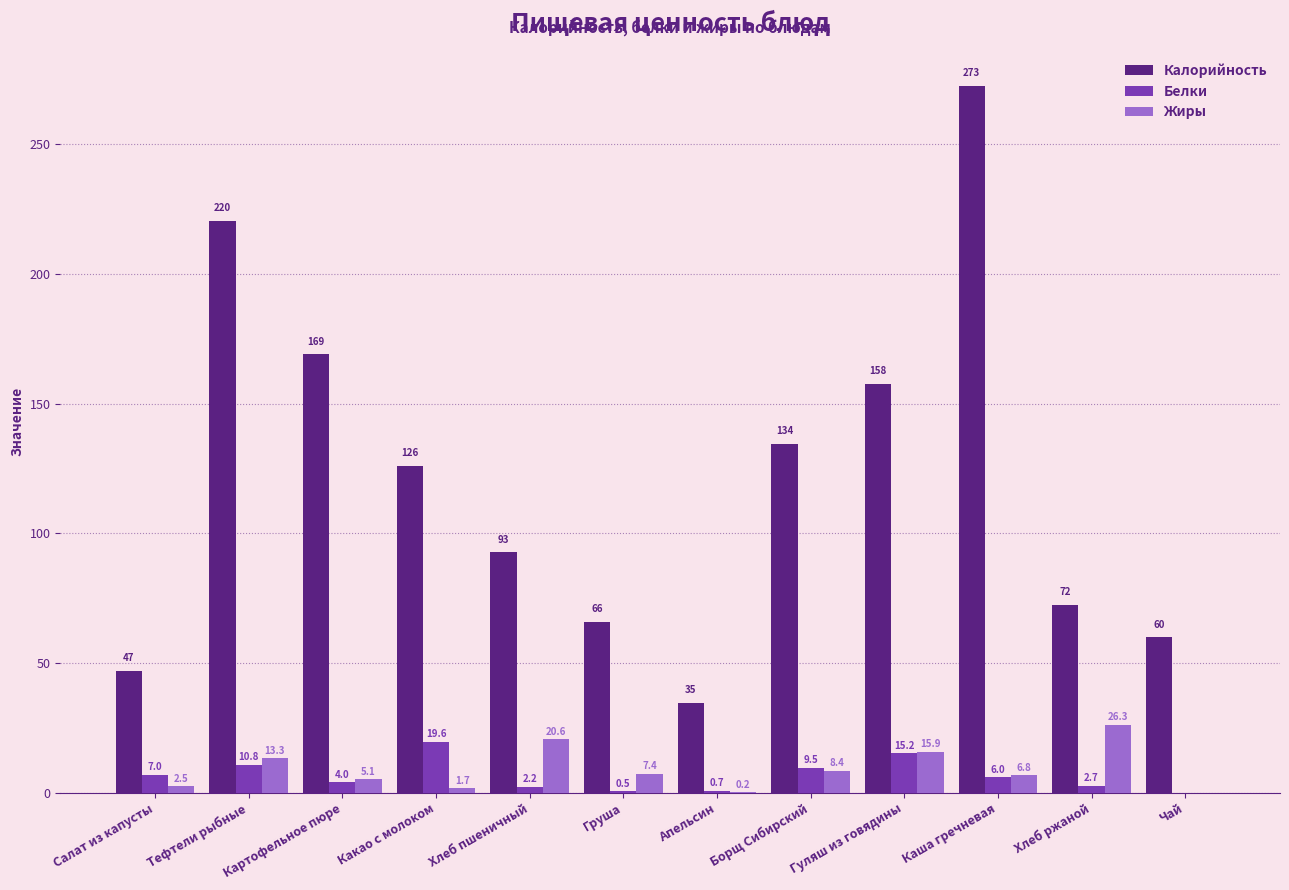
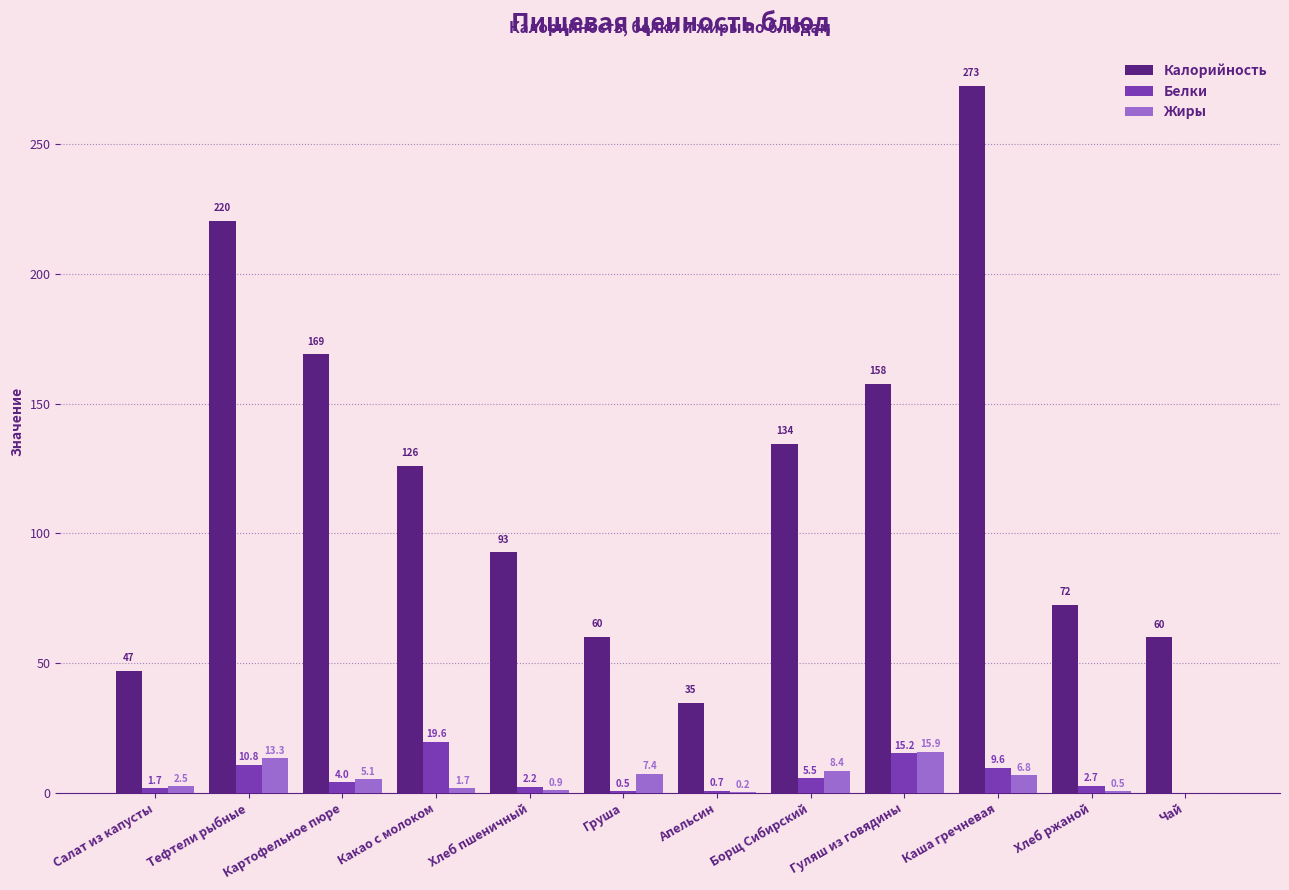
Белки, Салат из капусты: 7.0 -> 1.7
Жиры, Хлеб пшеничный: 20.6 -> 0.9
Калорийность, Груша: 66 -> 60
Белки, Борщ Сибирский: 9.5 -> 5.5
Белки, Каша гречневая: 6.0 -> 9.6
Жиры, Хлеб ржаной: 26.3 -> 0.5
